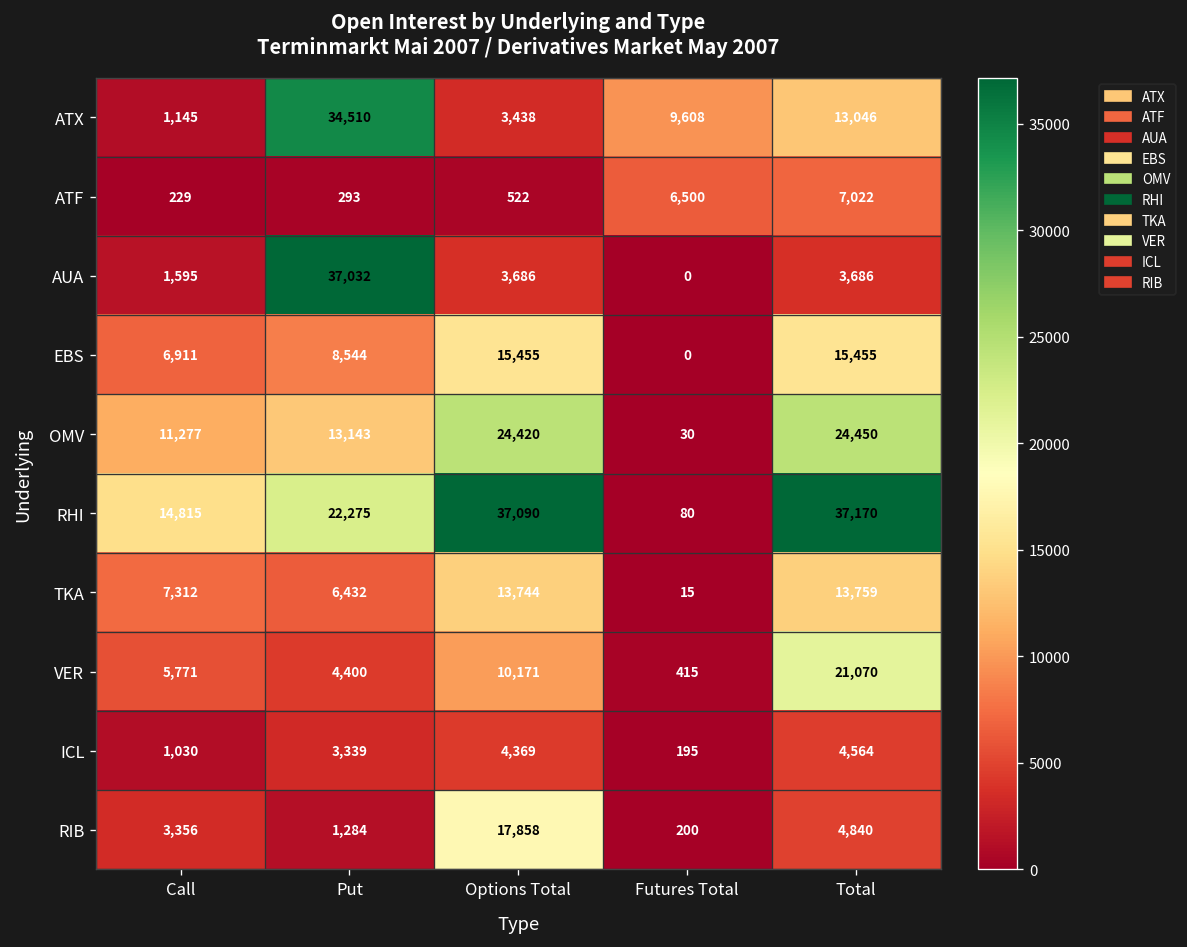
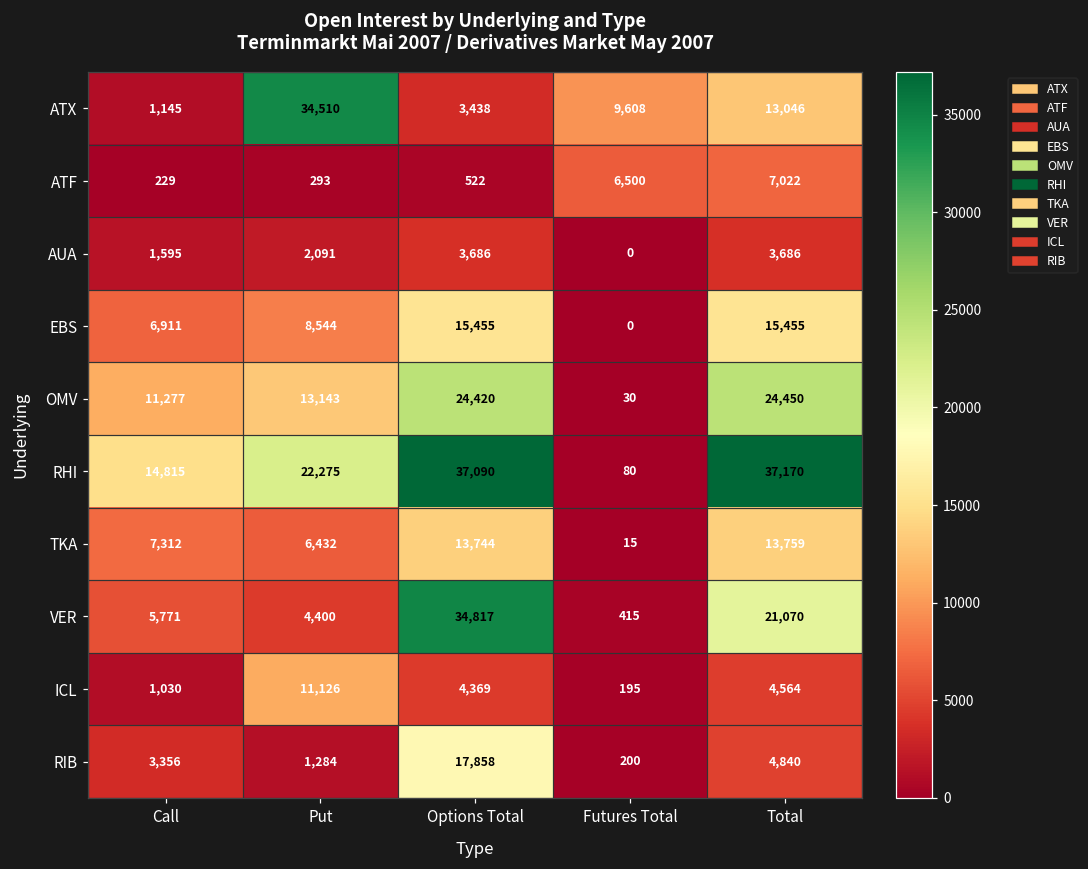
AUA, Put: 37,032 -> 2,091
VER, Options Total: 10,171 -> 34,817
ICL, Put: 3,339 -> 11,126
